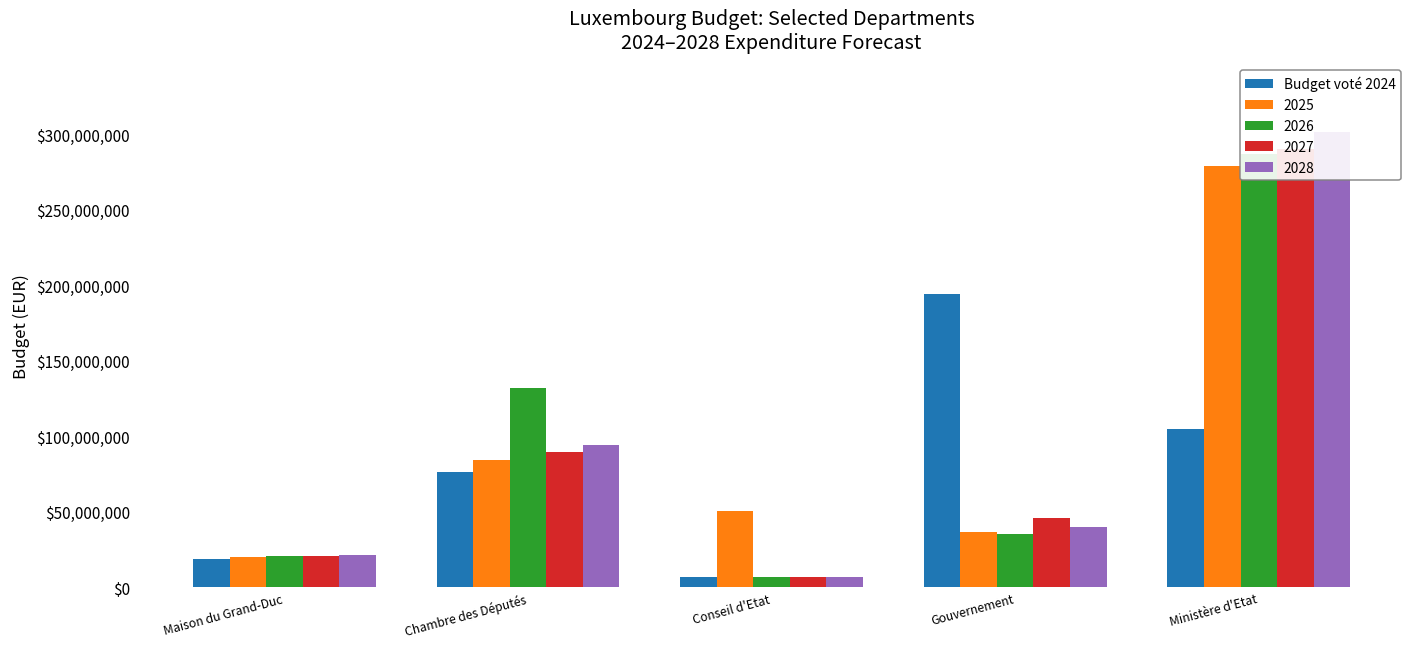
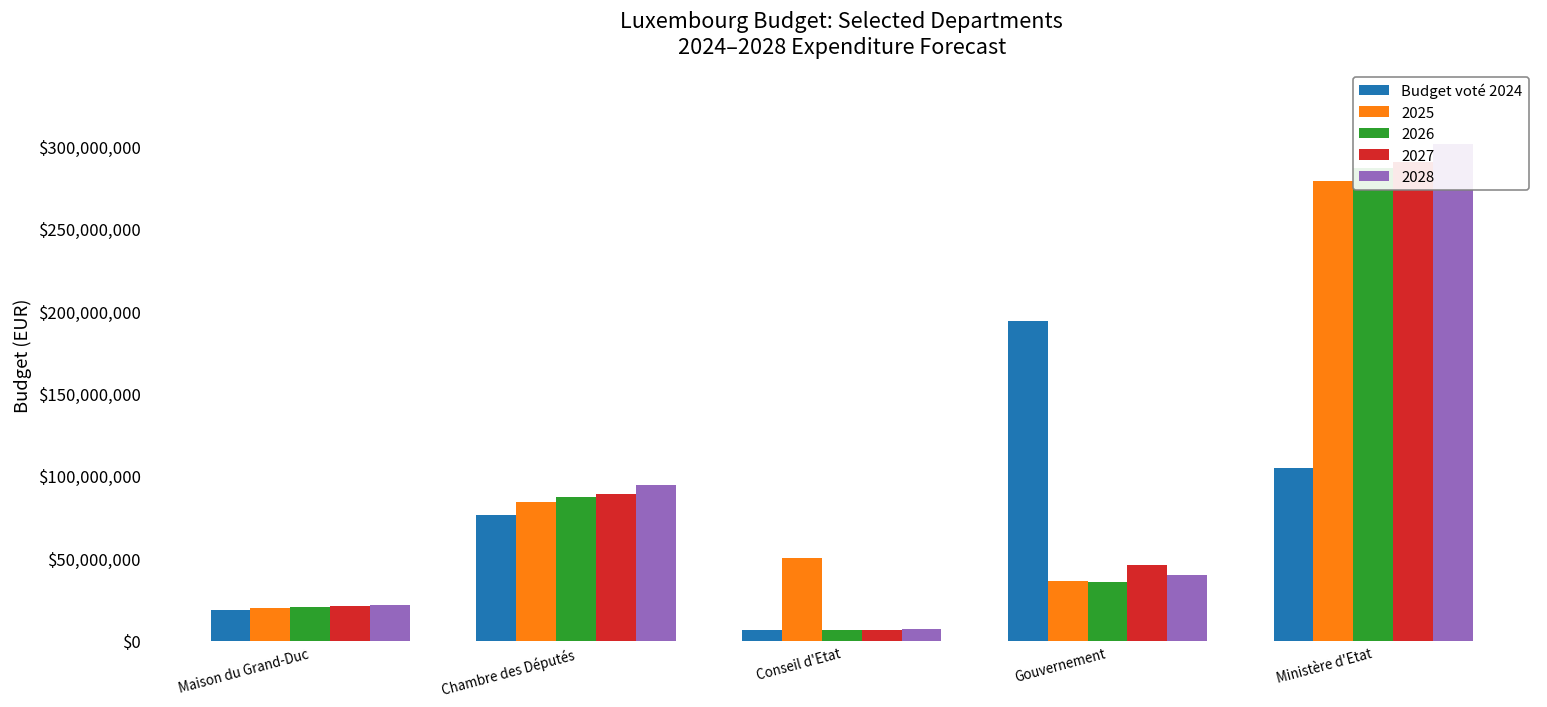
2026, Chambre des Députés: $132,000,000 -> $87,000,000
